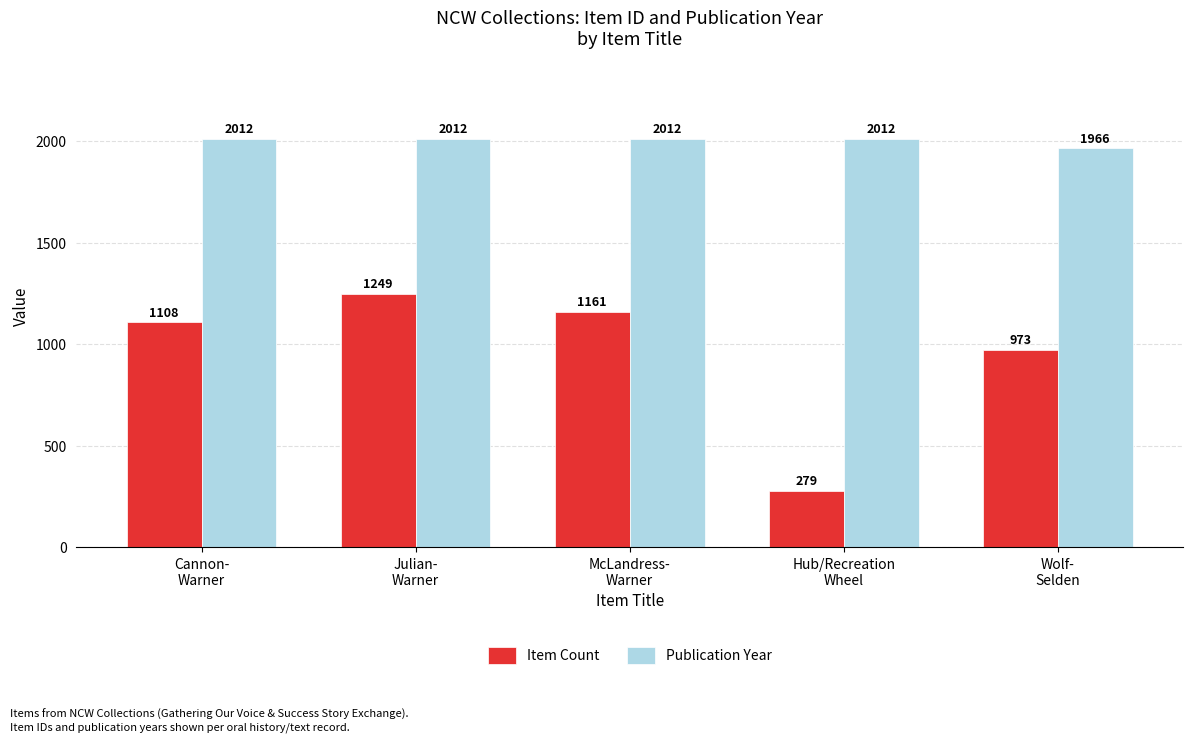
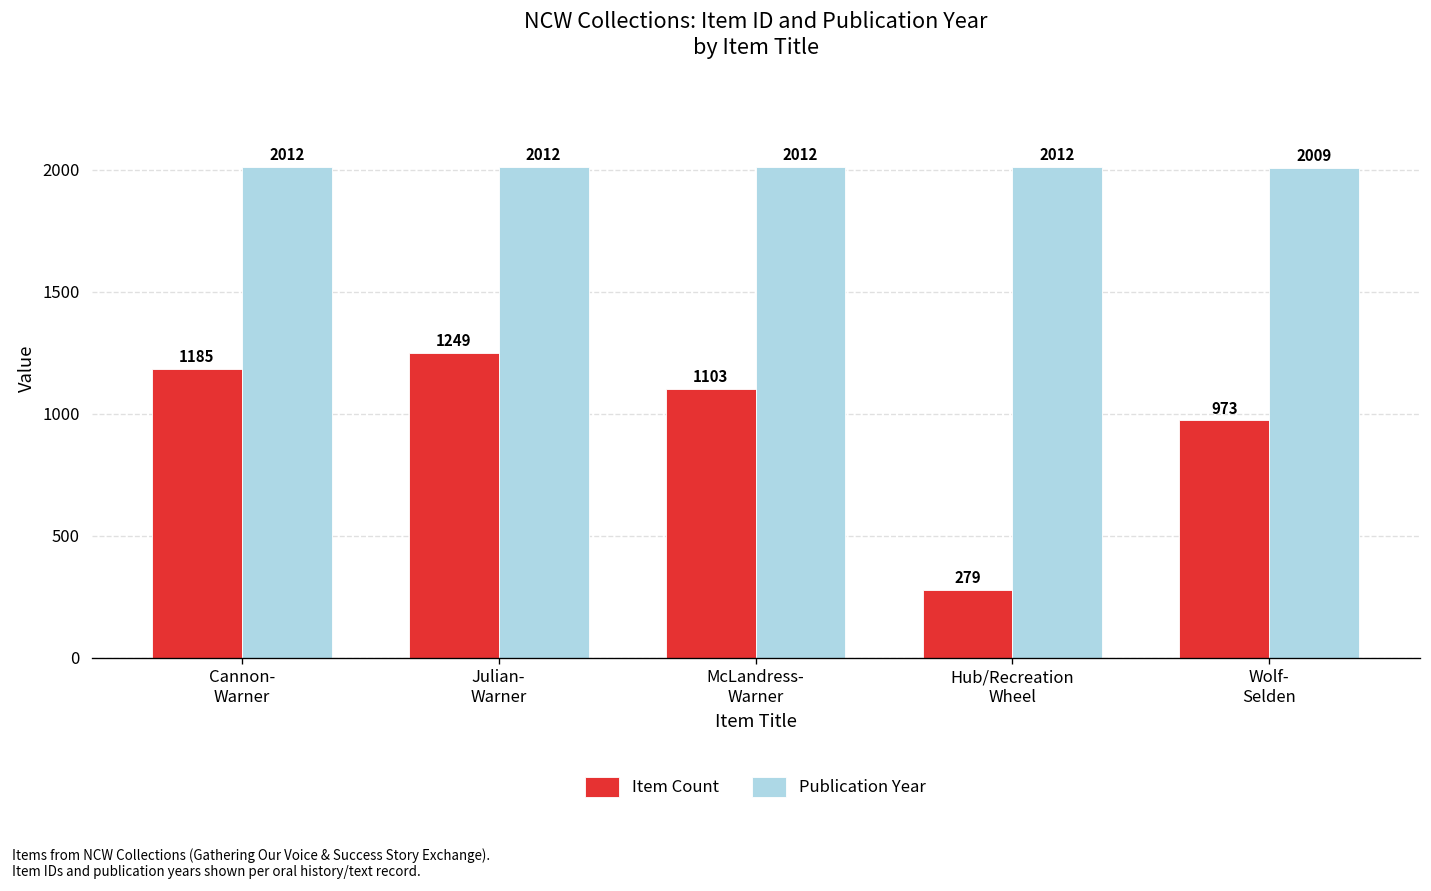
Item Count, Cannon- Warner: 1108 -> 1185
Item Count, McLandress- Warner: 1161 -> 1103
Publication Year, Wolf- Selden: 1966 -> 2009
